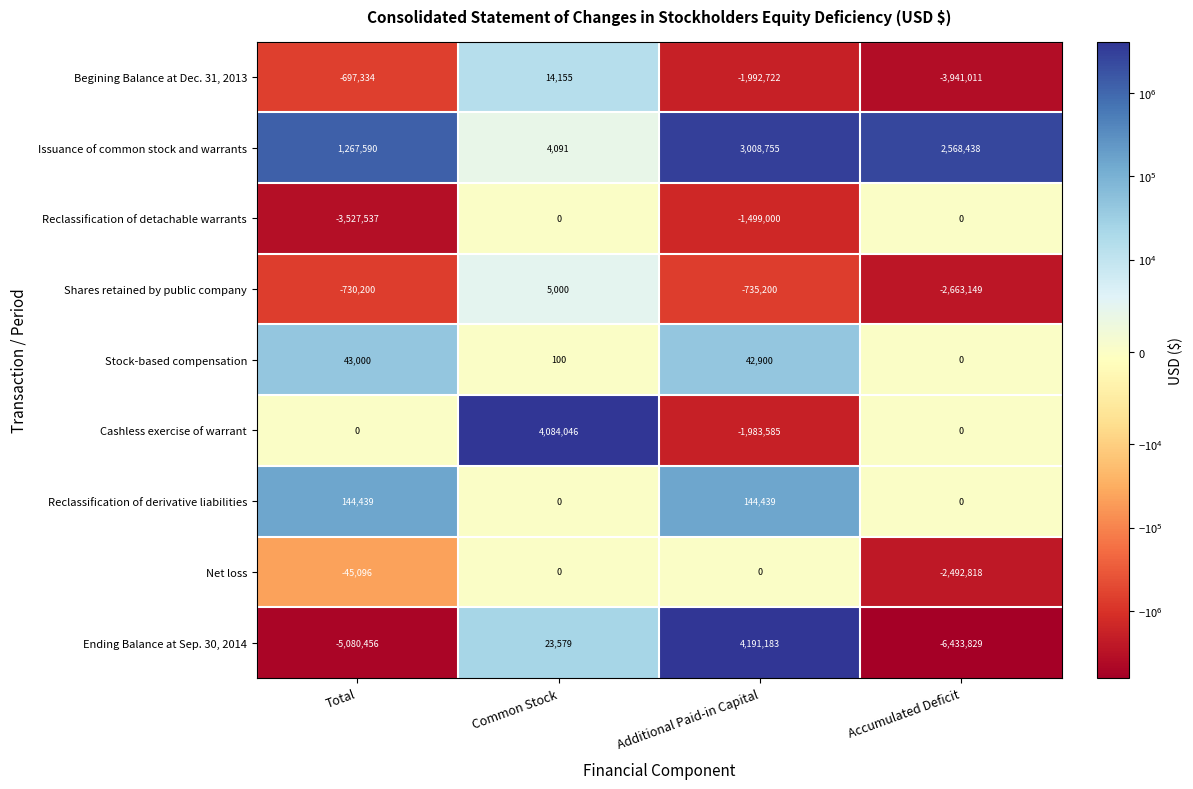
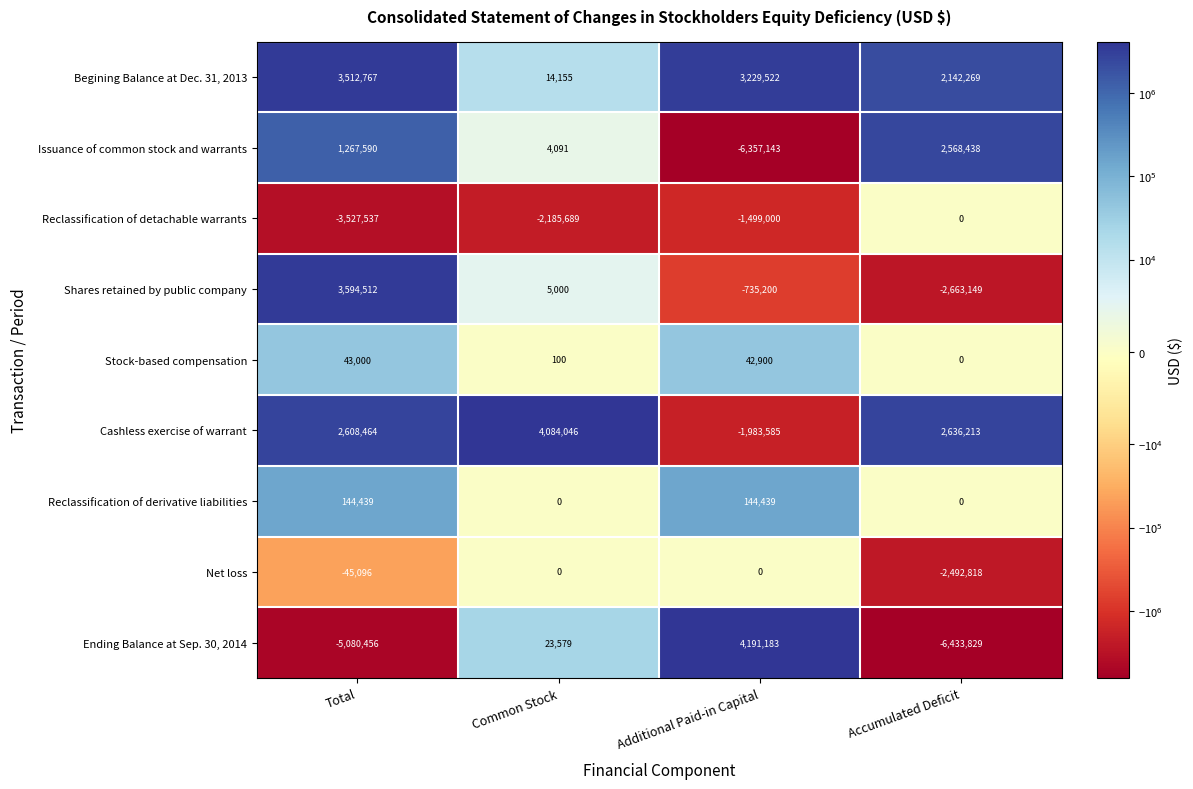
Begining Balance at Dec. 31, 2013, Total: -697,334 -> 3,512,767
Begining Balance at Dec. 31, 2013, Additional Paid-in Capital: -1,992,722 -> 3,229,522
Begining Balance at Dec. 31, 2013, Accumulated Deficit: -3,941,011 -> 2,142,269
Issuance of common stock and warrants, Additional Paid-in Capital: 3,008,755 -> -6,357,143
Reclassification of detachable warrants, Common Stock: 0 -> -2,185,689
Shares retained by public company, Total: -730,200 -> 3,594,512
Cashless exercise of warrant, Total: 0 -> 2,608,464
Cashless exercise of warrant, Accumulated Deficit: 0 -> 2,636,213
